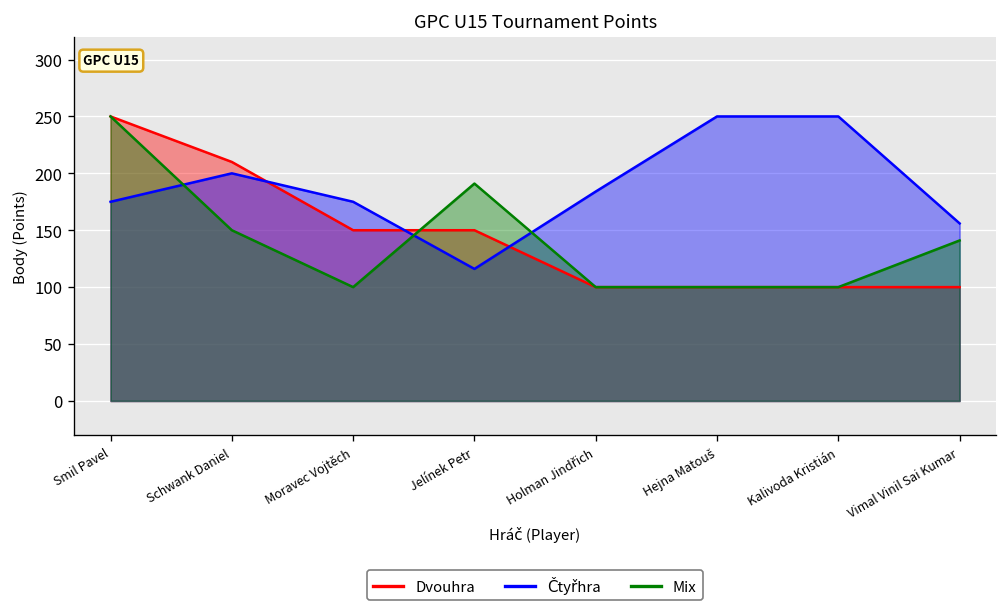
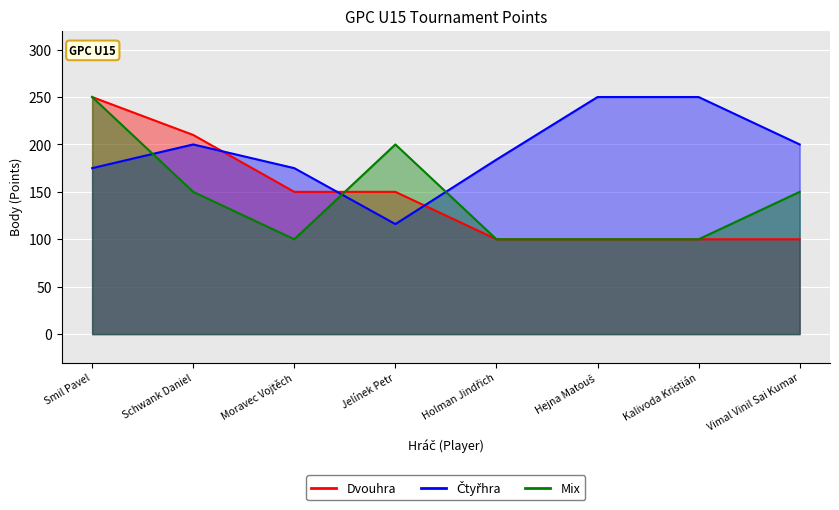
Mix, Jelínek Petr: 190 -> 200
Čtyřhra, Vimal Vinil Sai Kumar: 160 -> 200
Mix, Vimal Vinil Sai Kumar: 140 -> 150
